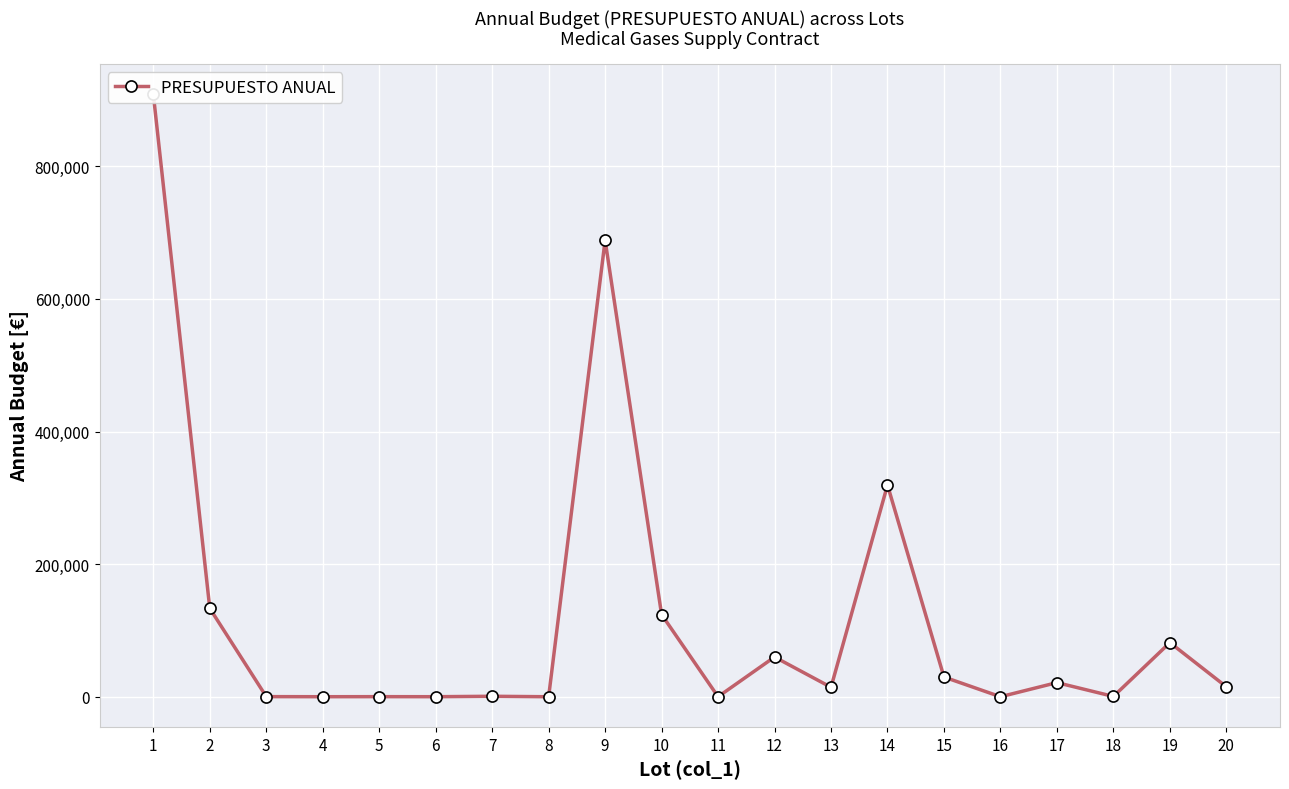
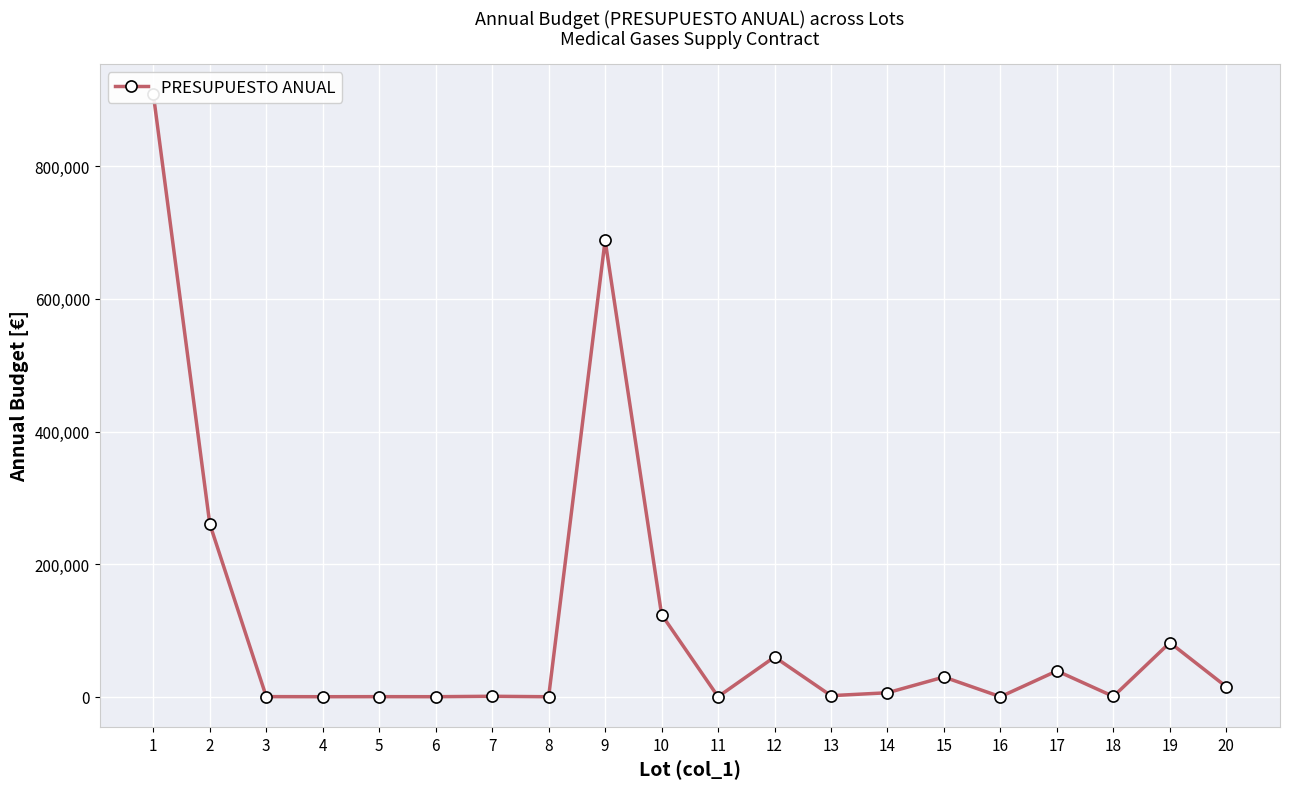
2: 130,000 -> 260,000
13: 10,000 -> 0
14: 320,000 -> 10,000
17: 20,000 -> 40,000
